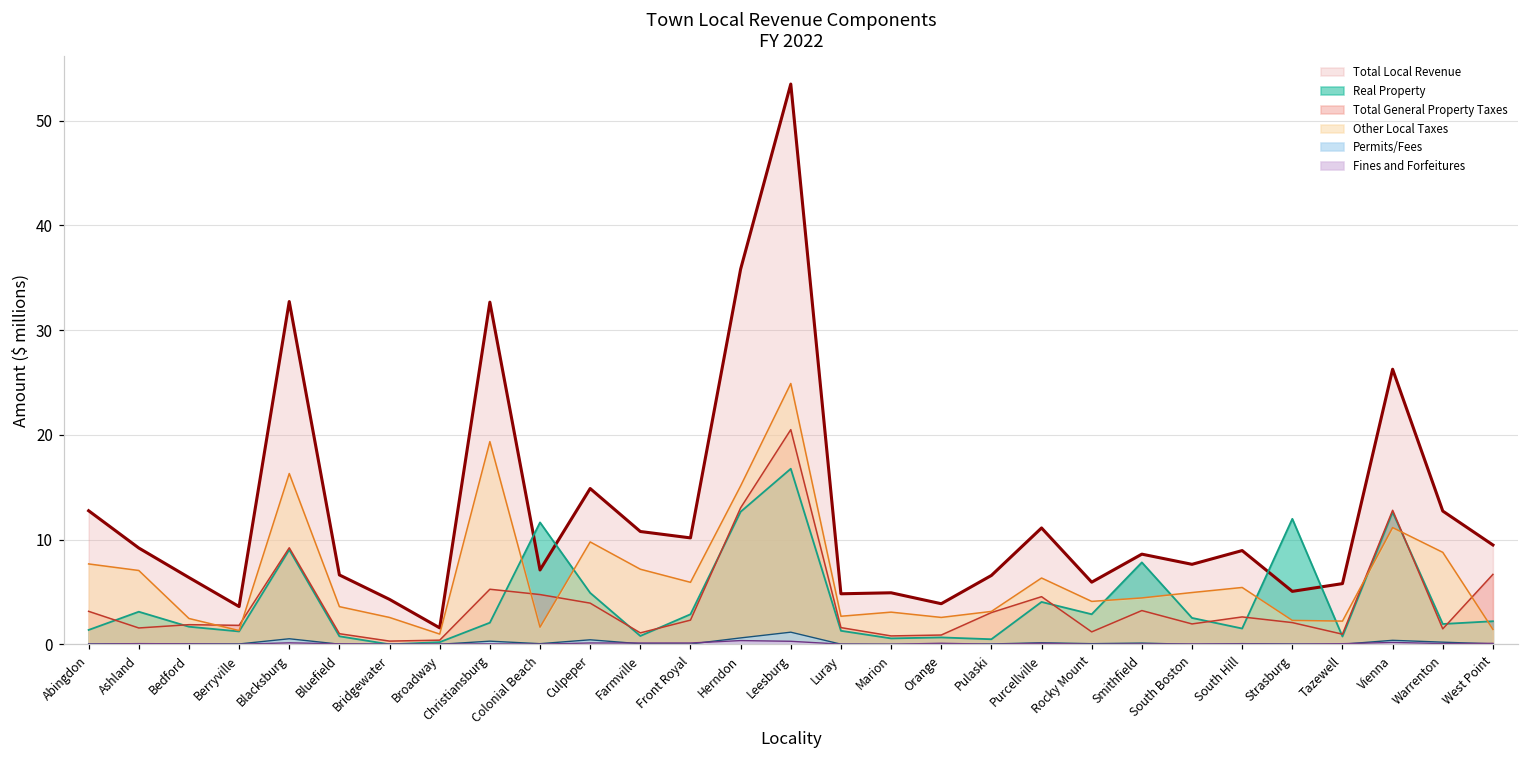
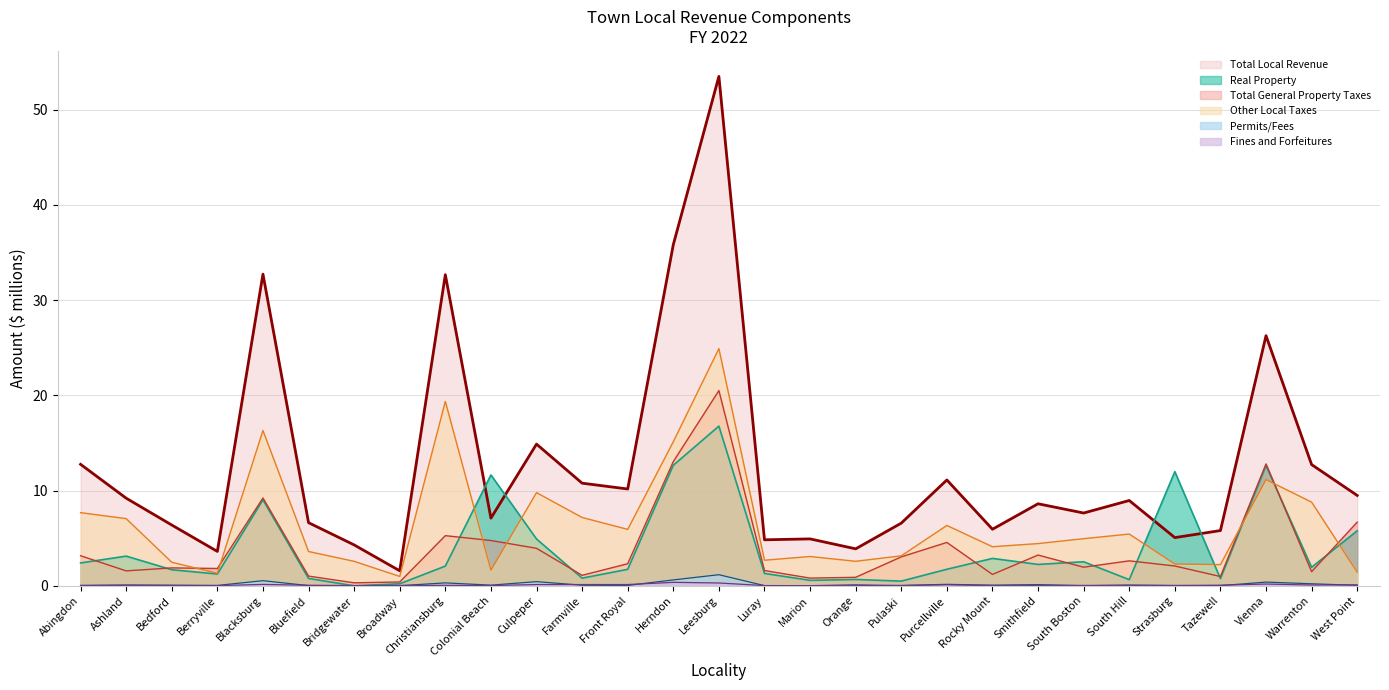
Real Property, Abingdon: 1 -> 2
Real Property, Front Royal: 3 -> 2
Real Property, Purcellville: 4 -> 2
Real Property, Smithfield: 8 -> 2
Real Property, South Hill: 2 -> 1
Real Property, West Point: 2 -> 6
